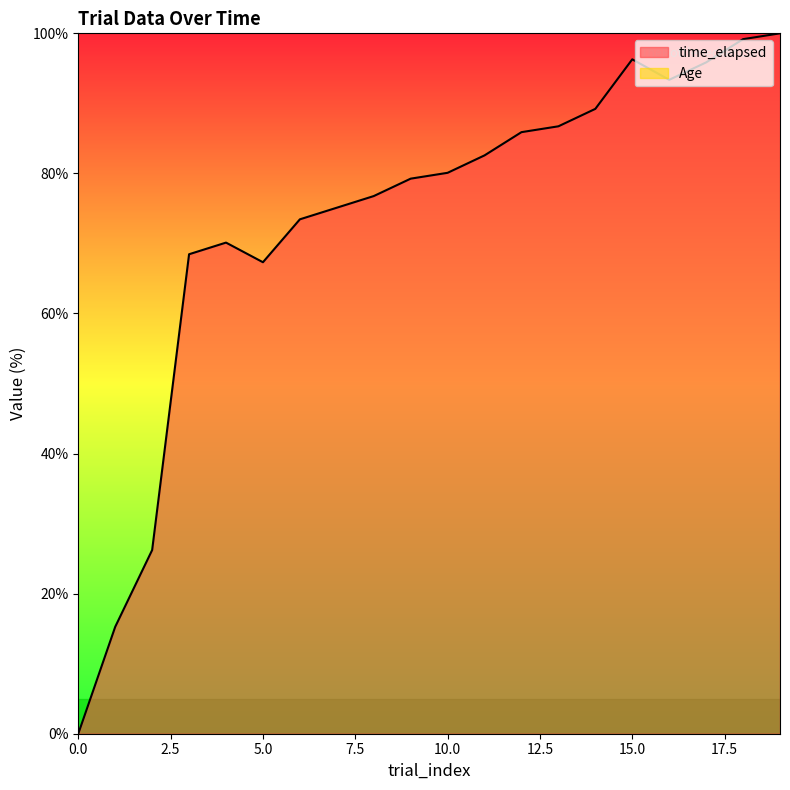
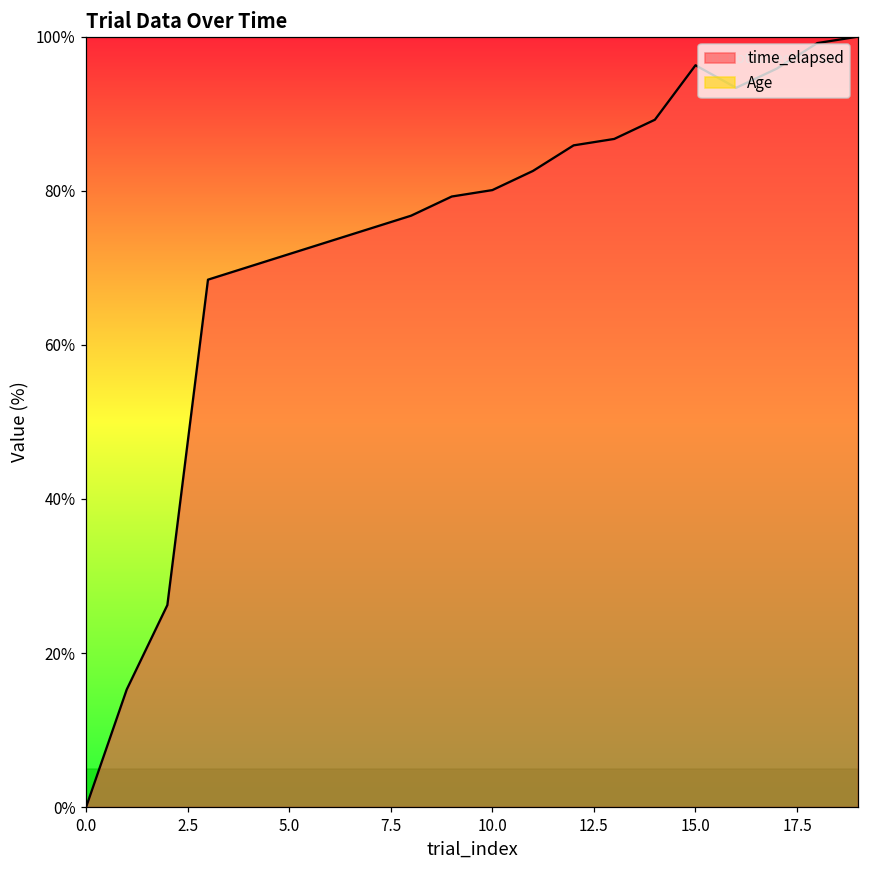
5.0: 67% -> 72%
